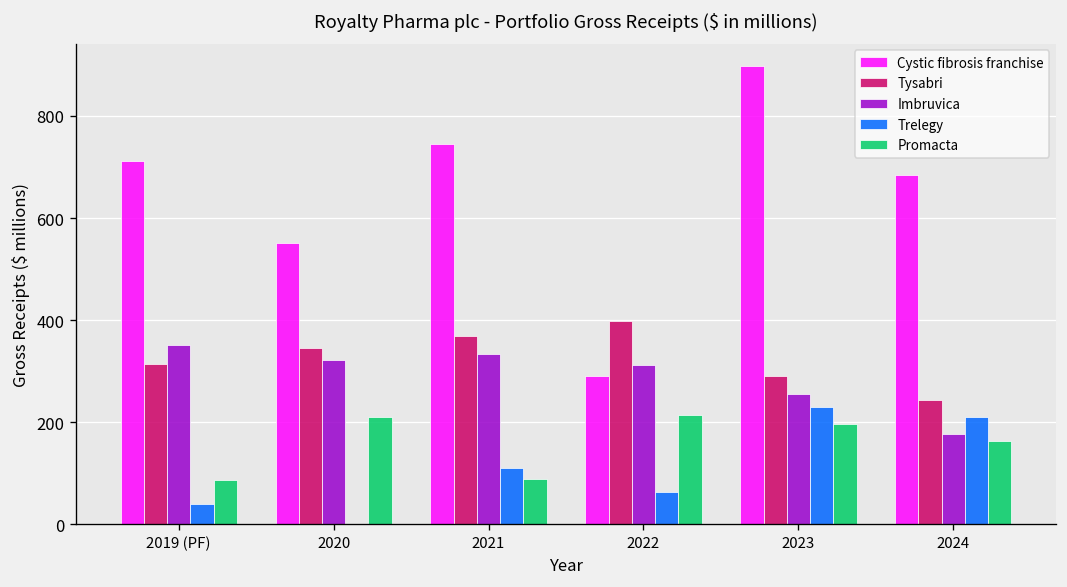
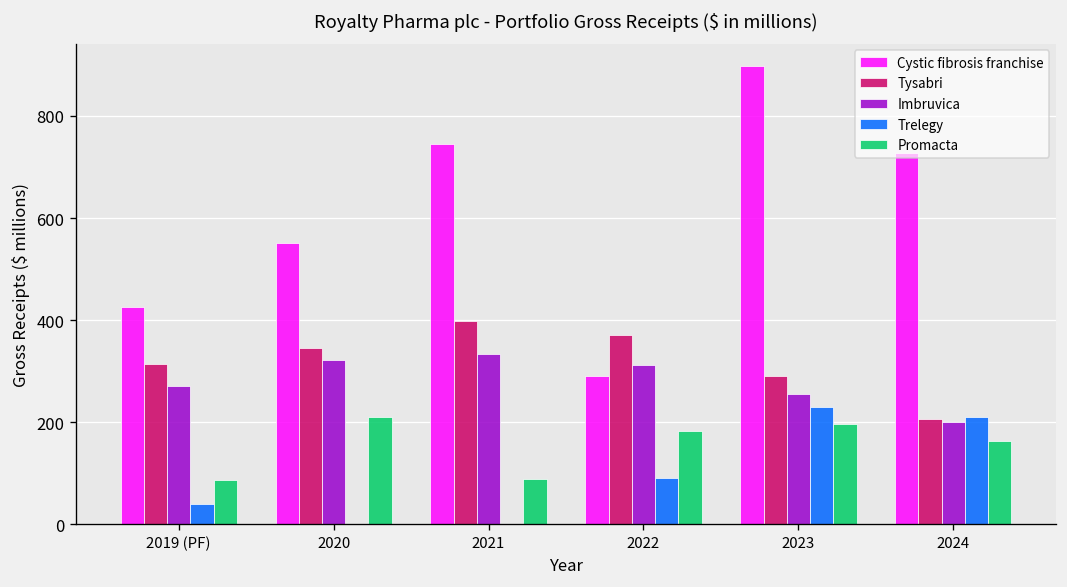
Cystic fibrosis franchise, 2019 (PF): 710 -> 430
Imbruvica, 2019 (PF): 350 -> 270
Tysabri, 2021: 370 -> 400
Trelegy, 2021: 110 -> 0
Tysabri, 2022: 400 -> 370
Trelegy, 2022: 60 -> 90
Promacta, 2022: 220 -> 180
Cystic fibrosis franchise, 2024: 690 -> 730
Tysabri, 2024: 240 -> 210
Imbruvica, 2024: 180 -> 200
